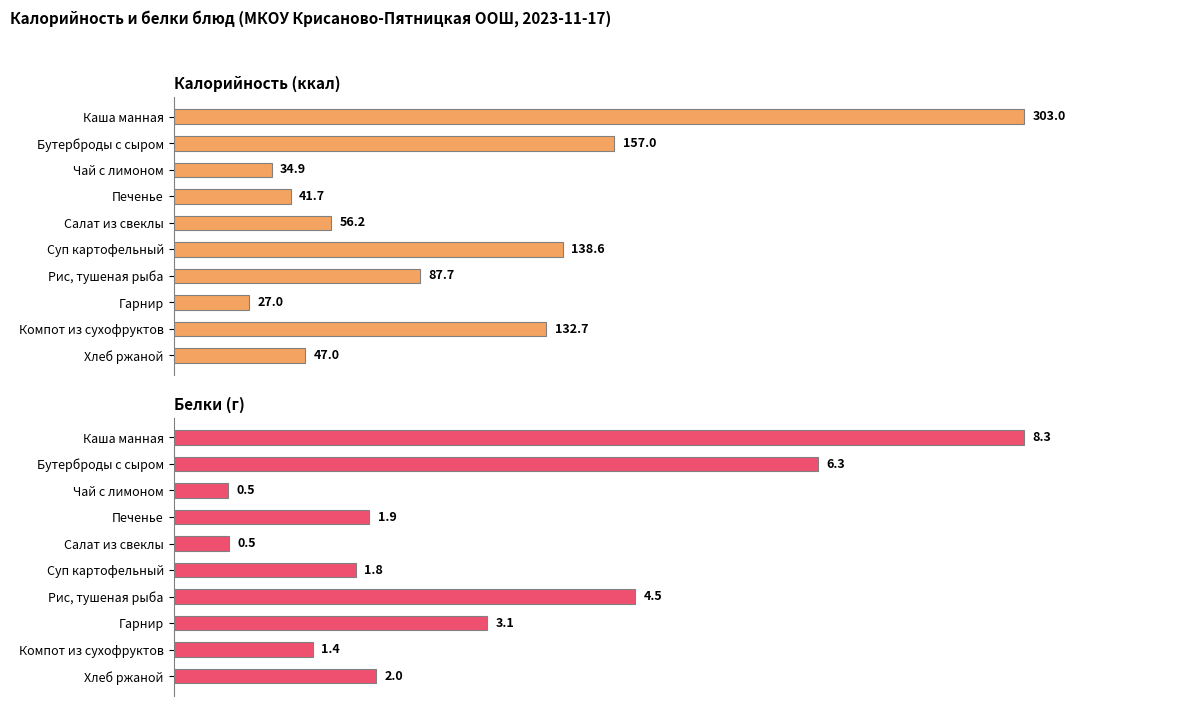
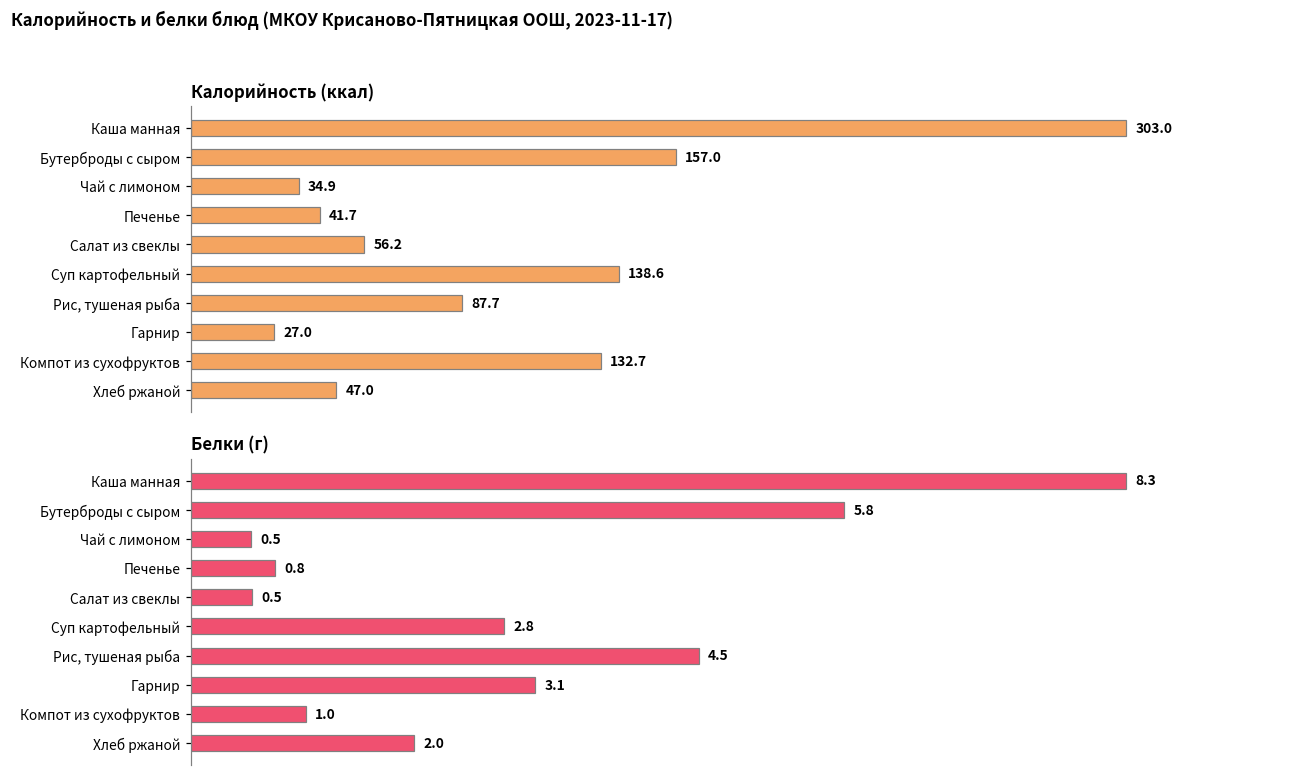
Белки (г), Бутерброды с сыром: 6.3 -> 5.8
Белки (г), Печенье: 1.9 -> 0.8
Белки (г), Суп картофельный: 1.8 -> 2.8
Белки (г), Компот из сухофруктов: 1.4 -> 1.0
